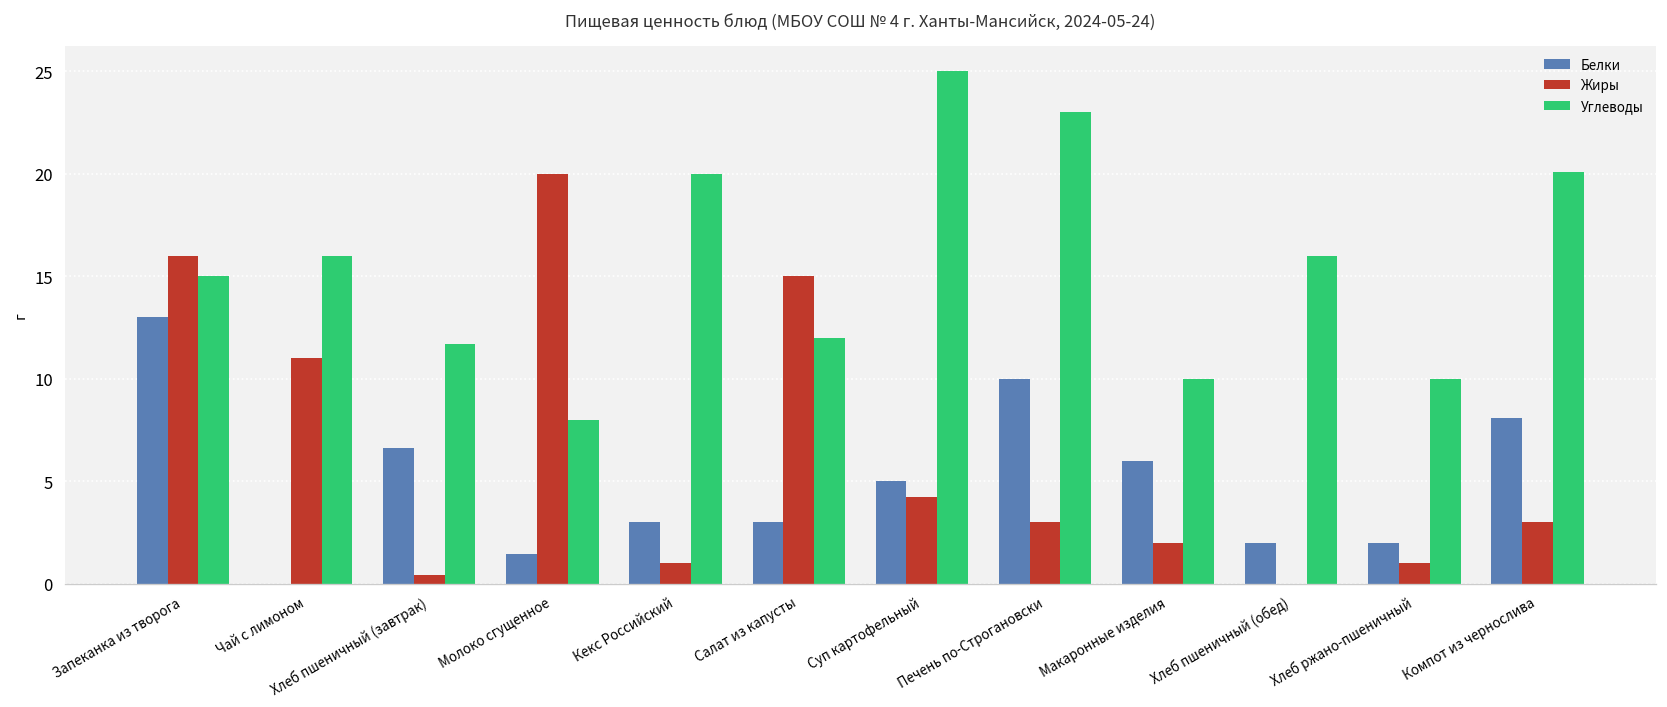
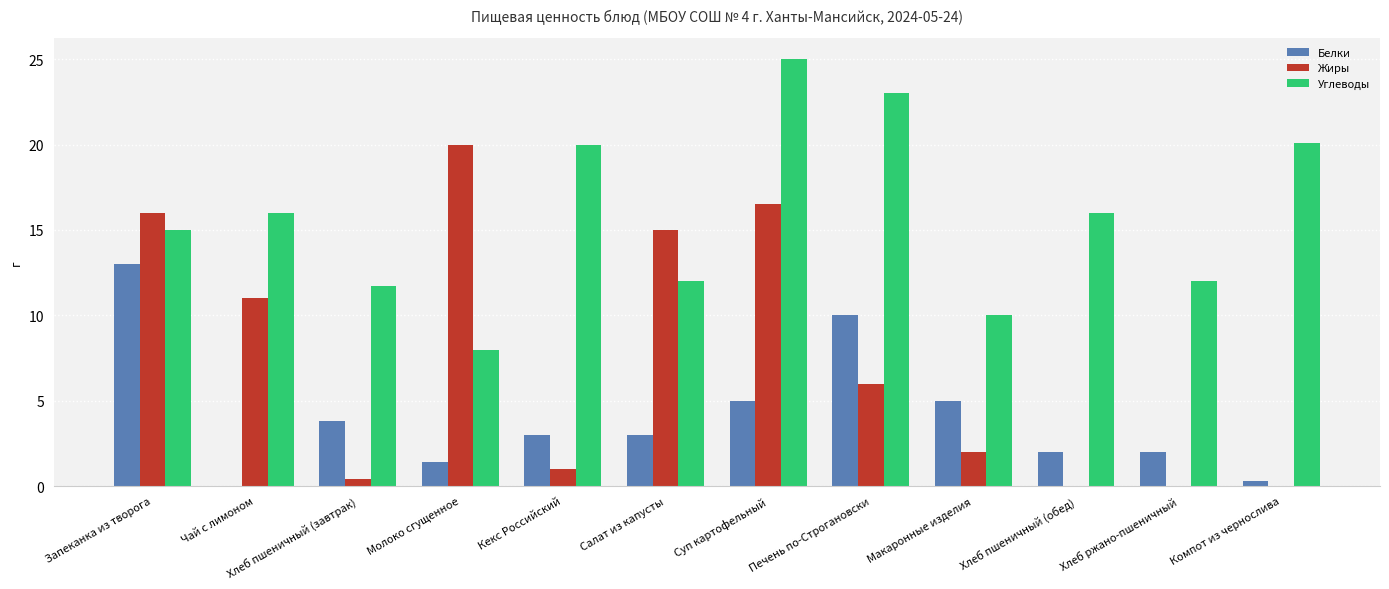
Белки, Хлеб пшеничный (завтрак): 6.6 -> 3.8
Жиры, Суп картофельный: 4.2 -> 16.5
Жиры, Печень по-Строгановски: 3 -> 6
Белки, Макаронные изделия: 6 -> 5
Жиры, Хлеб ржано-пшеничный: 1 -> 0
Углеводы, Хлеб ржано-пшеничный: 10 -> 12
Белки, Компот из чернослива: 8.1 -> 0.3
Жиры, Компот из чернослива: 3 -> 0
